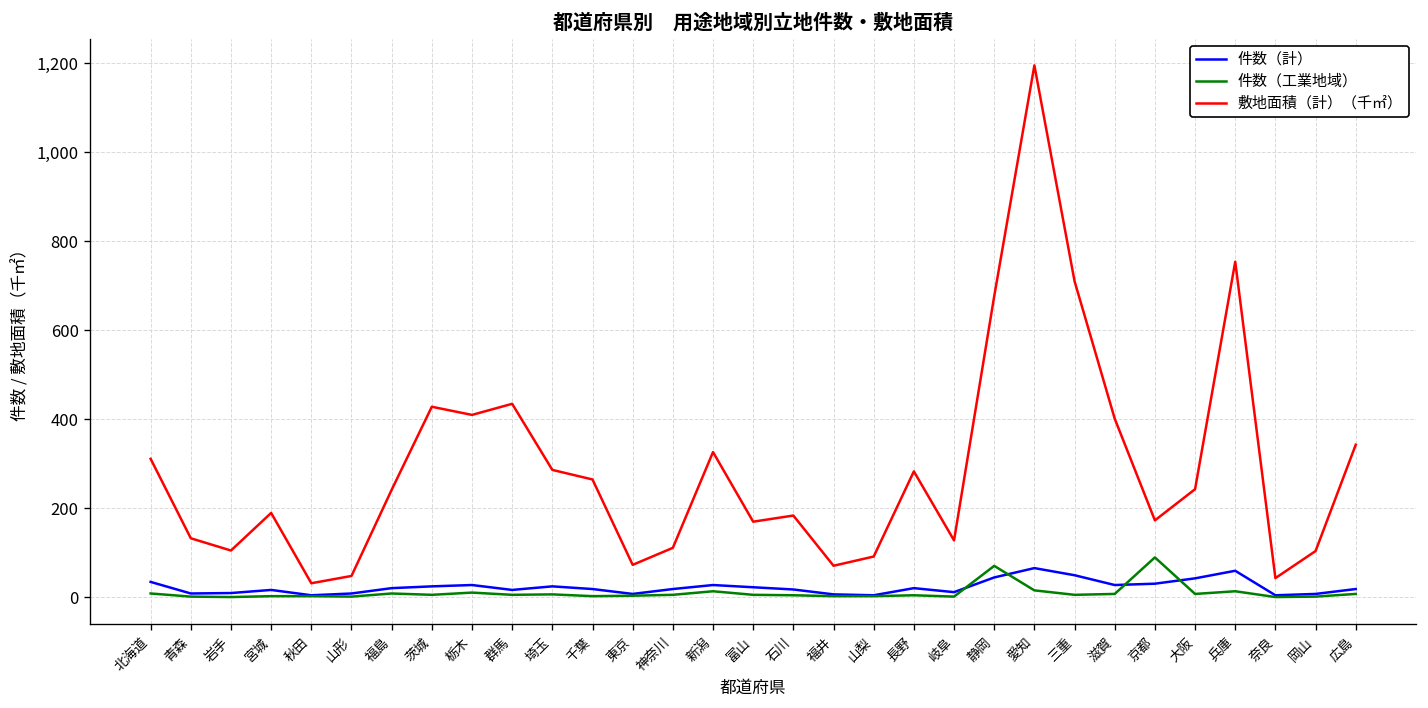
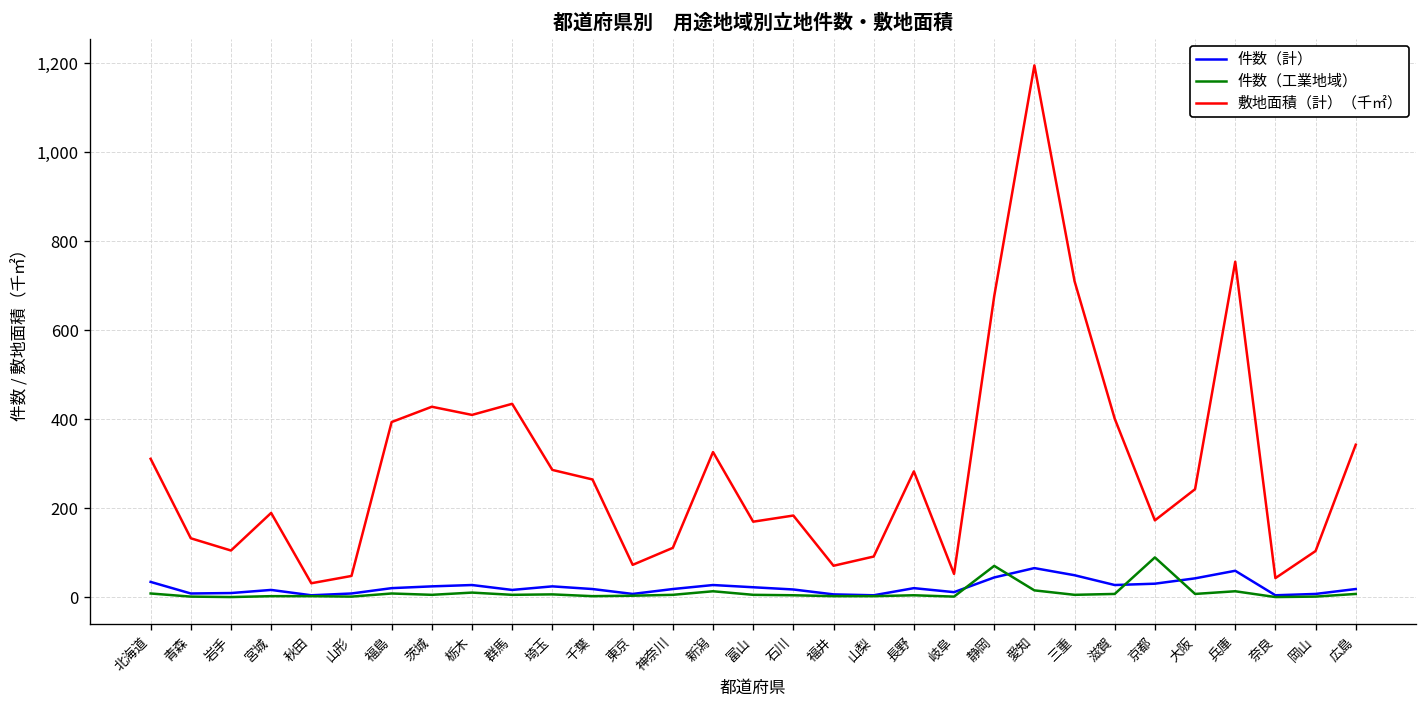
敷地面積（計）（千㎡）, 福島: 240 -> 390
敷地面積（計）（千㎡）, 岐阜: 130 -> 50
